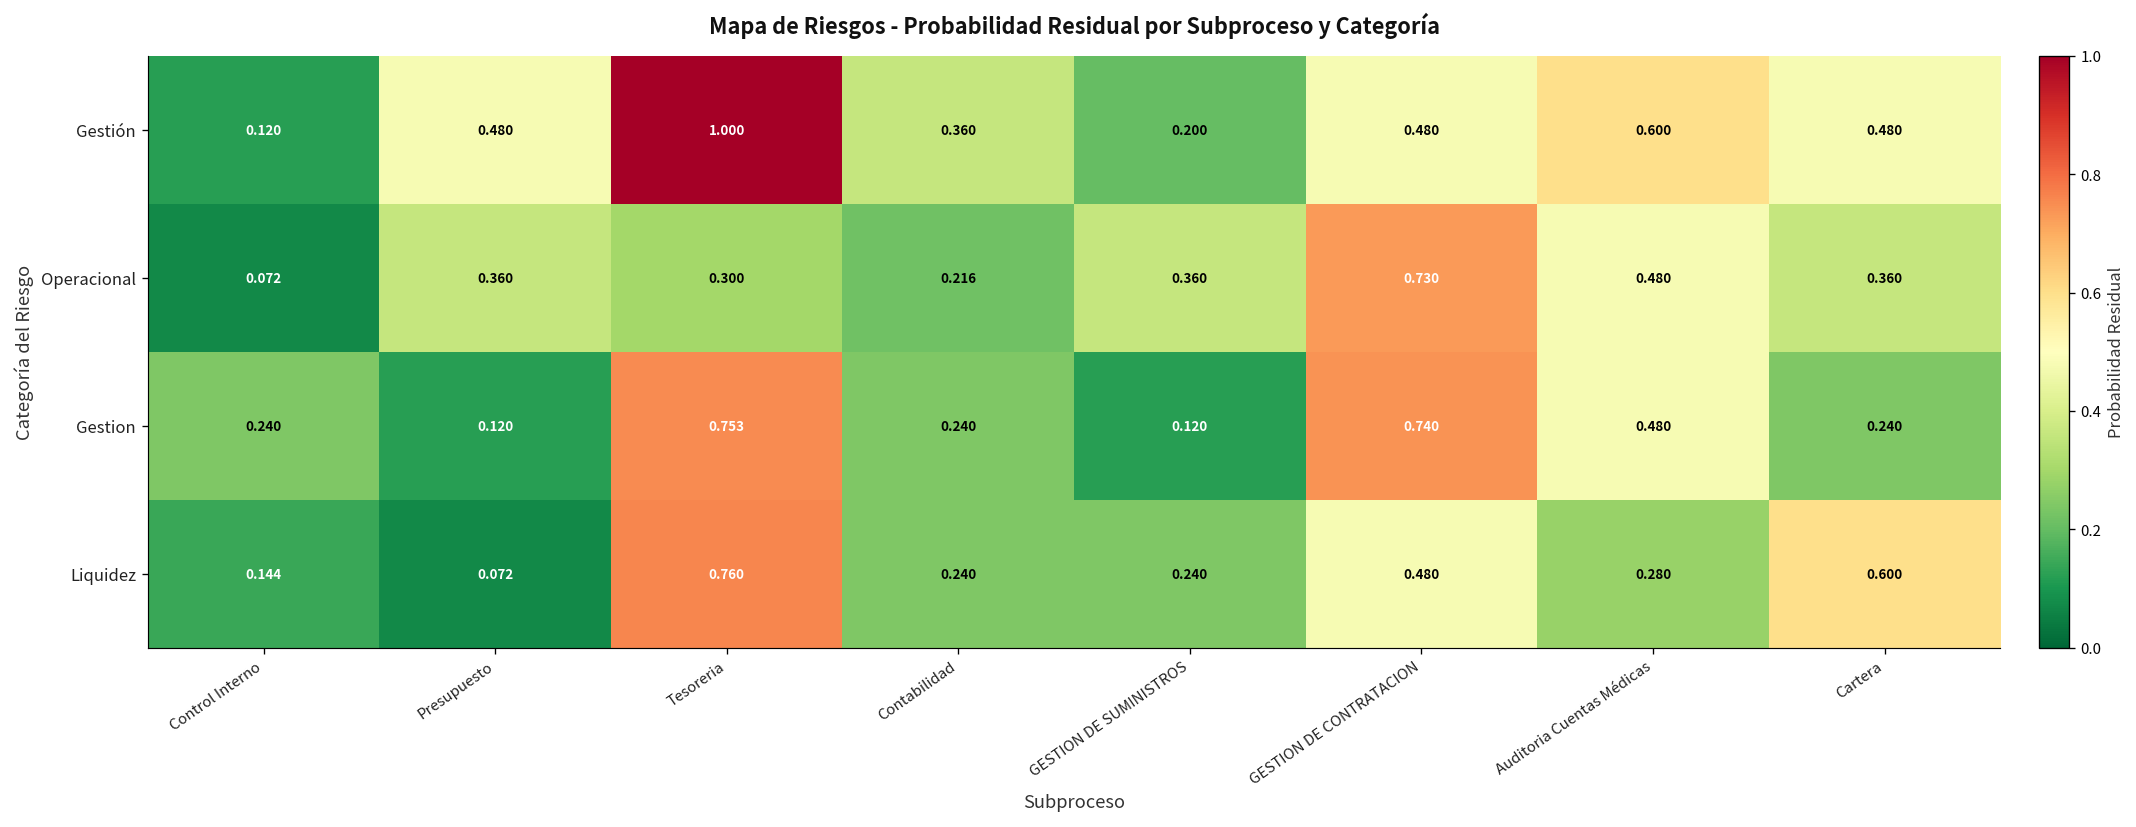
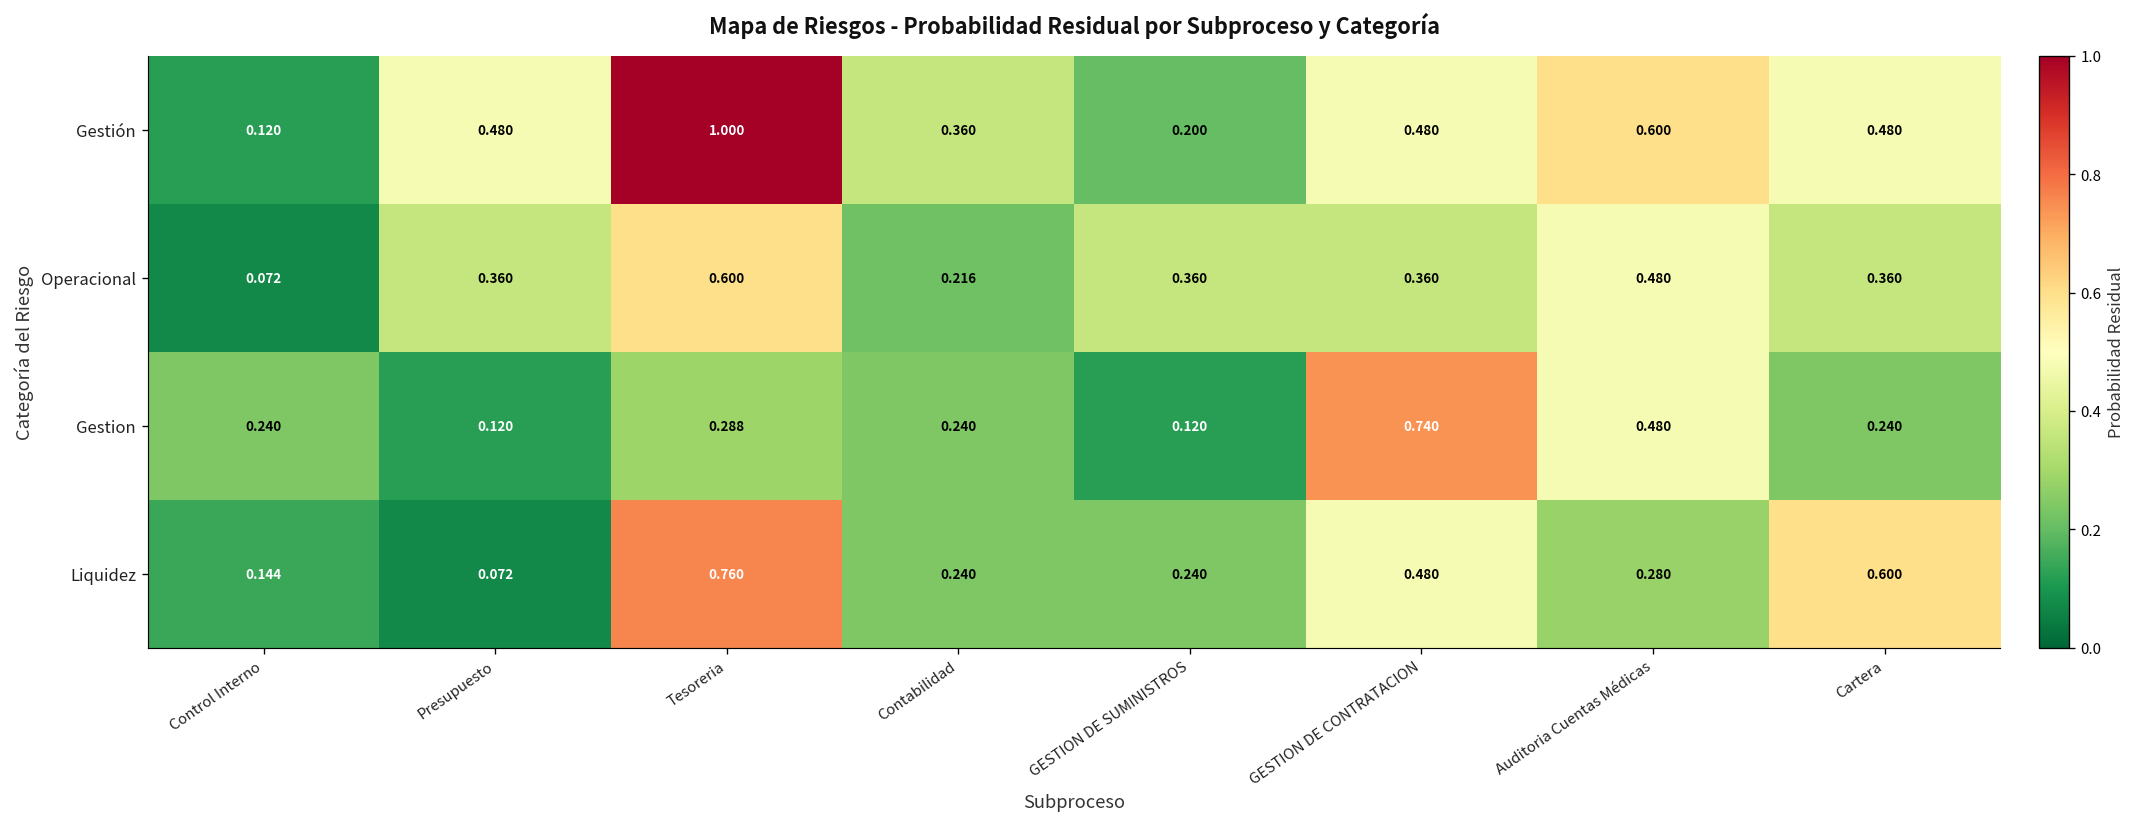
Operacional, Tesoreria: 0.300 -> 0.600
Operacional, GESTION DE CONTRATACION: 0.730 -> 0.360
Gestion, Tesoreria: 0.753 -> 0.288
